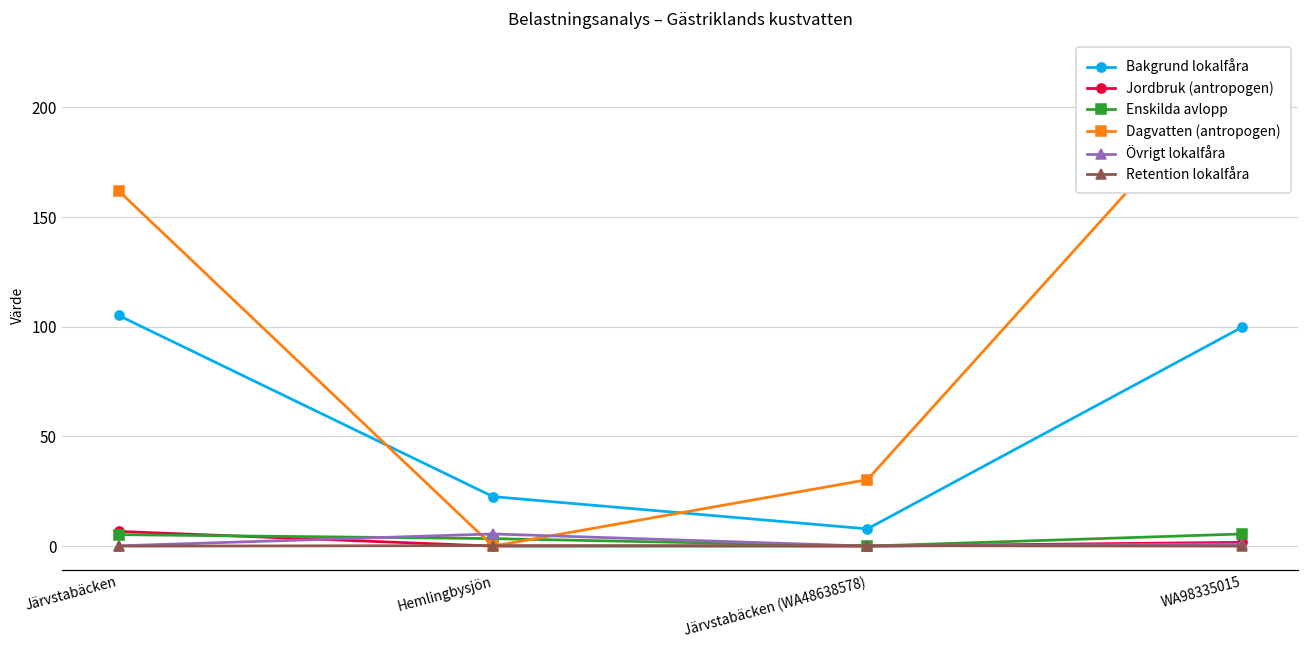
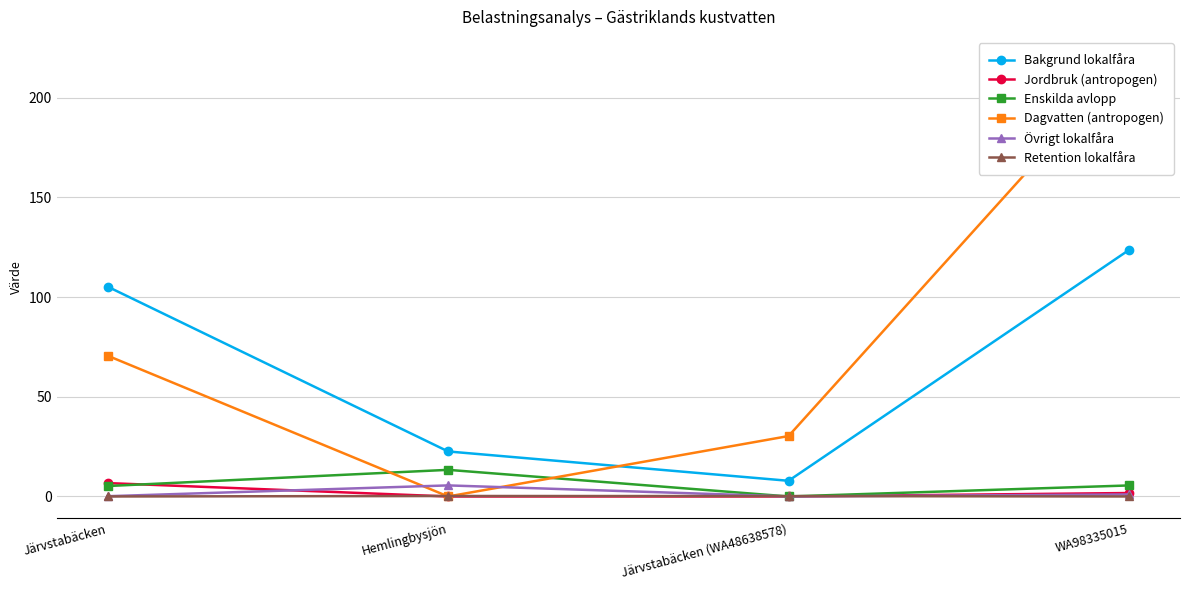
Dagvatten (antropogen), Järvstabäcken: 162 -> 71
Enskilda avlopp, Hemlingbysjön: 3 -> 13
Bakgrund lokalfåra, WA98335015: 100 -> 124
